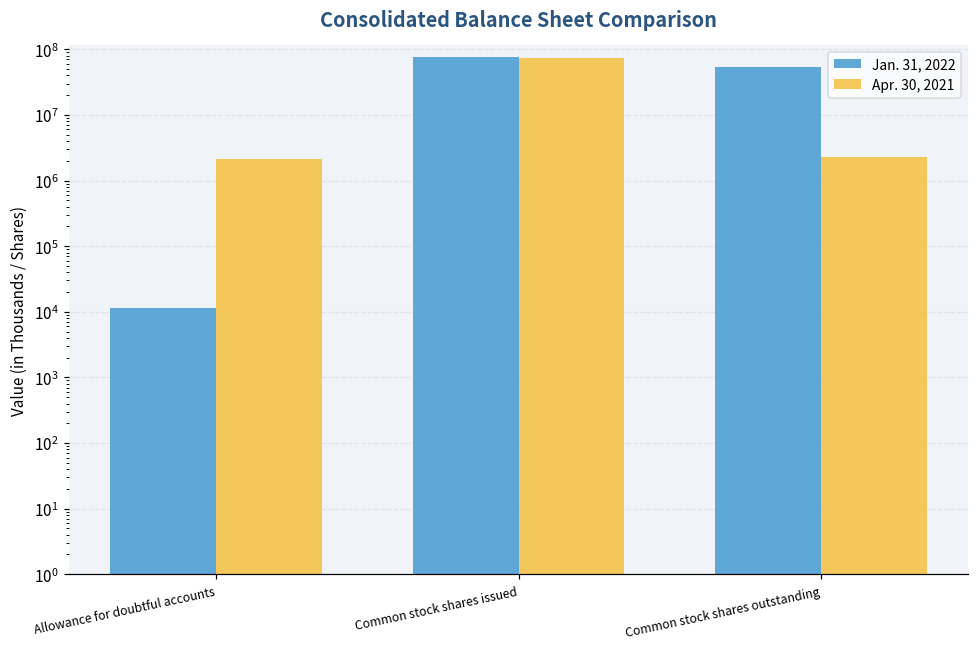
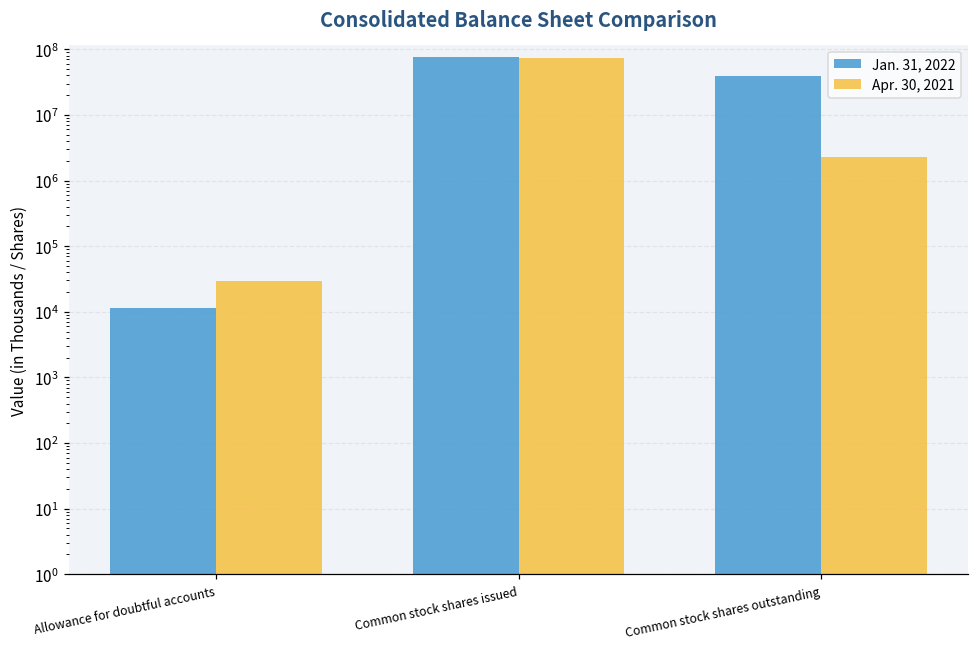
Apr. 30, 2021, Allowance for doubtful accounts: 2100000 -> 30000
Jan. 31, 2022, Common stock shares outstanding: 50000000 -> 40000000
